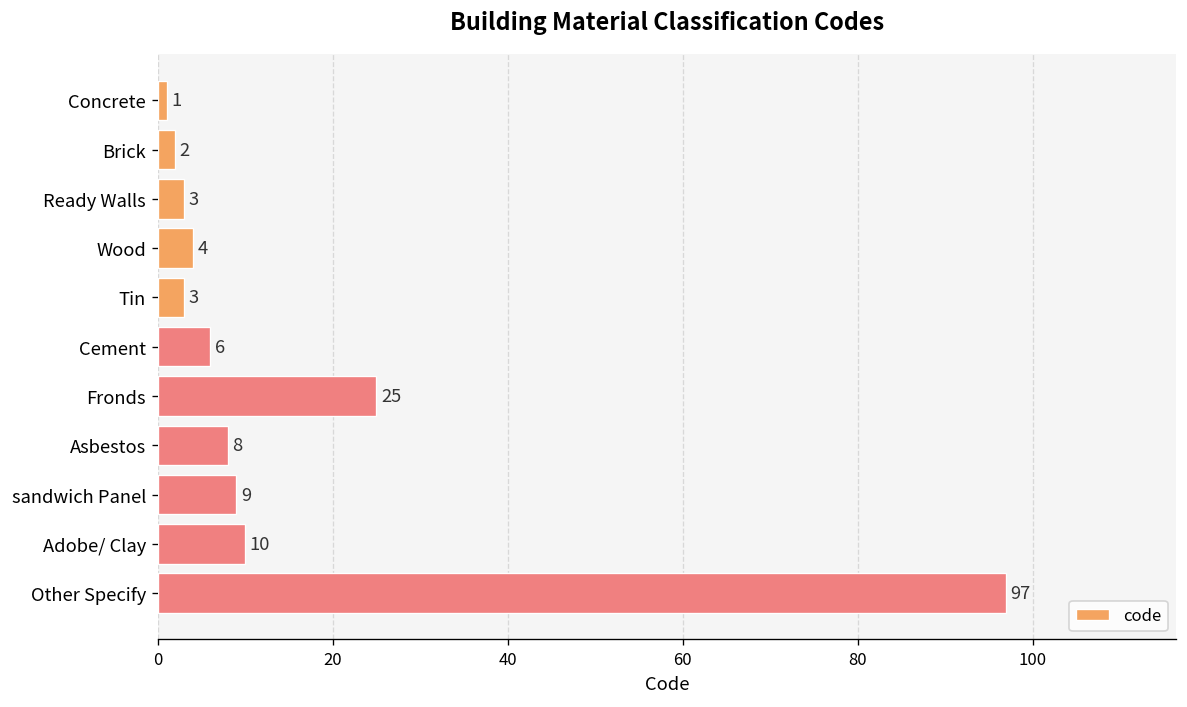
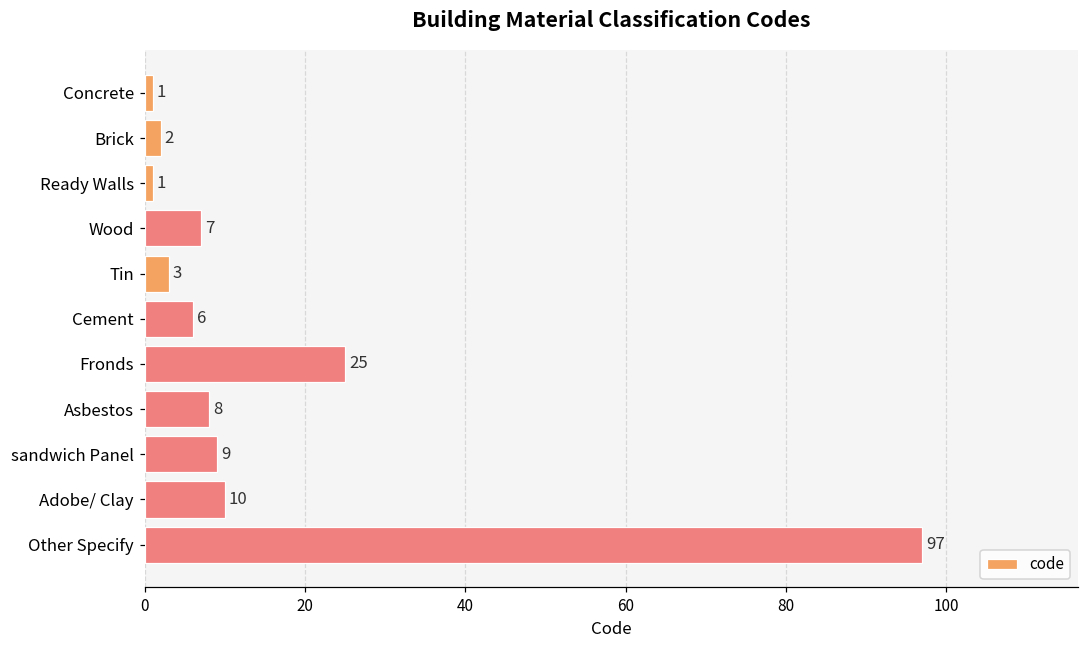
Ready Walls: 3 -> 1
Wood: 4 -> 7
